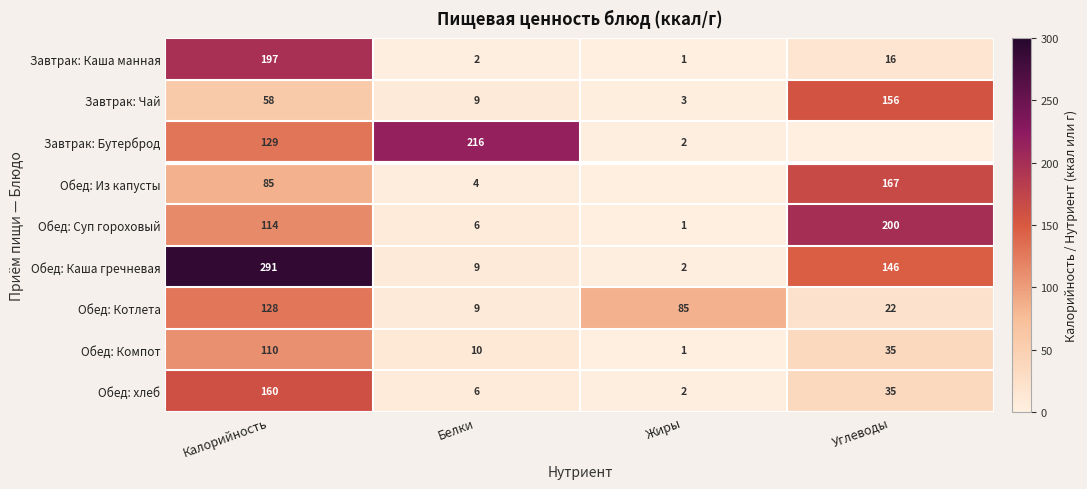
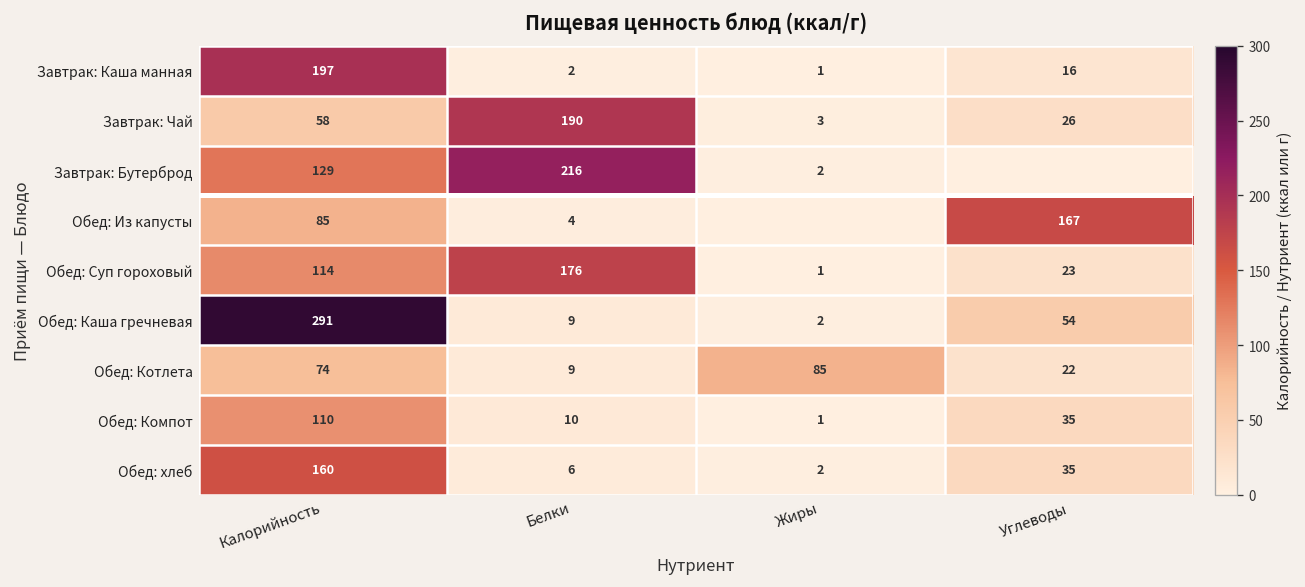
Завтрак: Чай, Белки: 9 -> 190
Завтрак: Чай, Углеводы: 156 -> 26
Обед: Суп гороховый, Белки: 6 -> 176
Обед: Суп гороховый, Углеводы: 200 -> 23
Обед: Каша гречневая, Углеводы: 146 -> 54
Обед: Котлета, Калорийность: 128 -> 74
